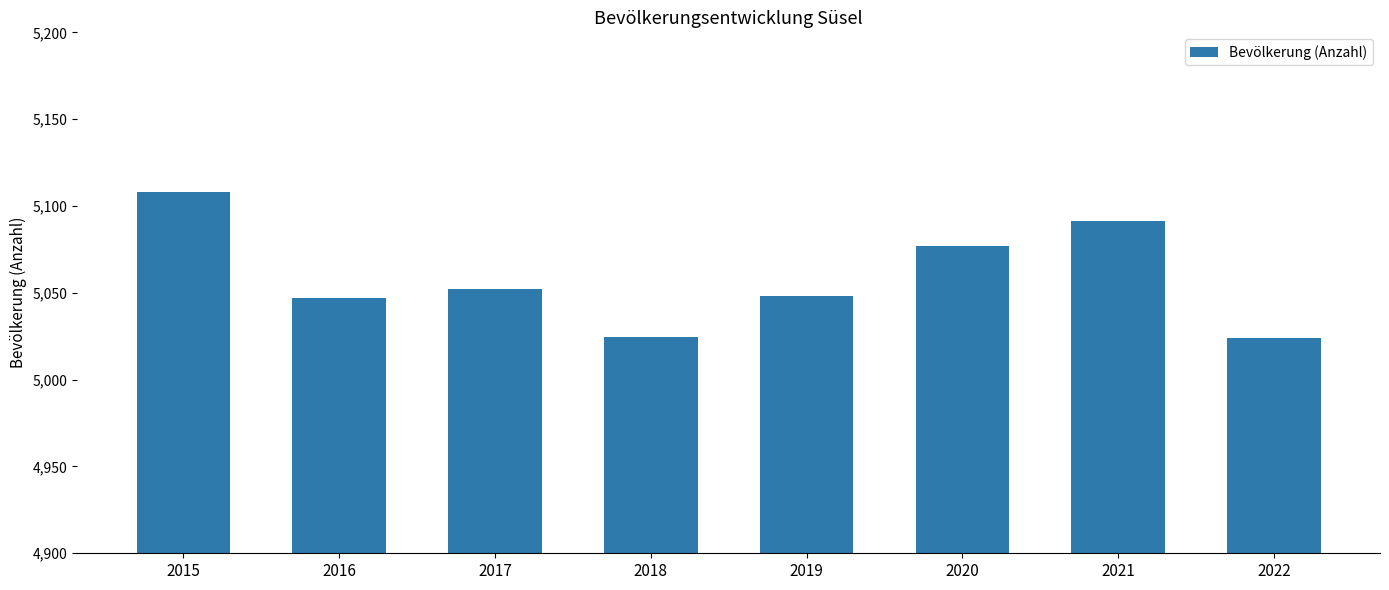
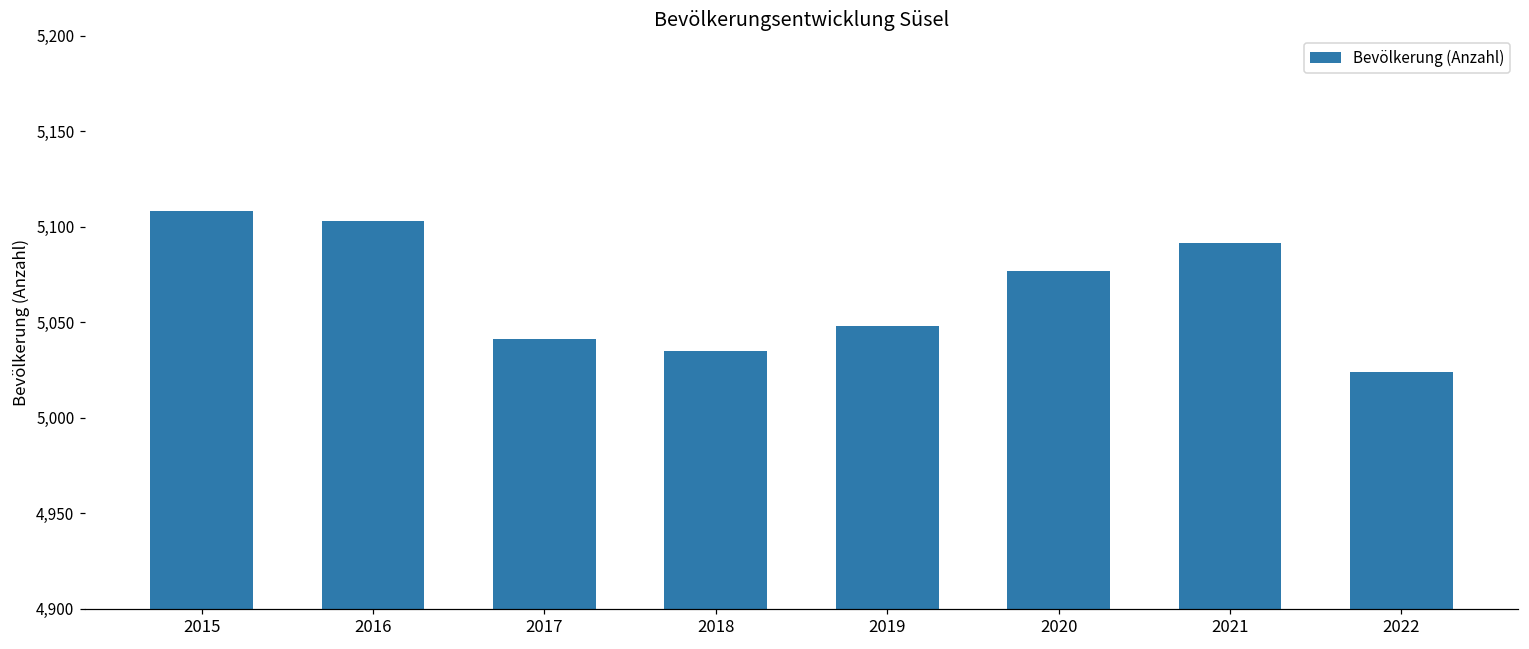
2016: 5,047 -> 5,103
2017: 5,052 -> 5,041
2018: 5,024 -> 5,035
